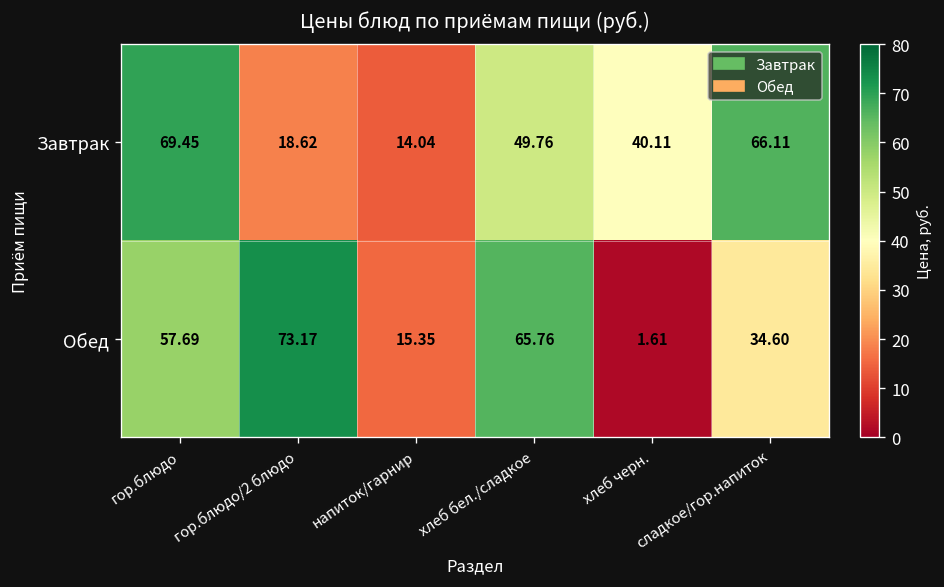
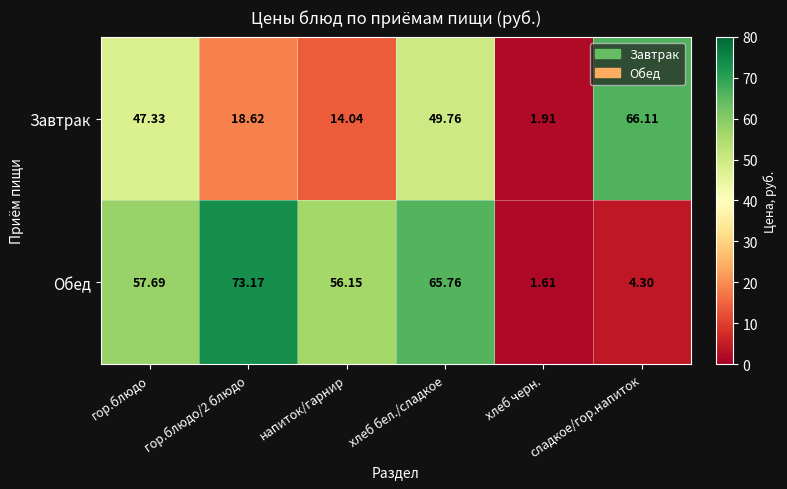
Завтрак, гор.блюдо: 69.45 -> 47.33
Завтрак, хлеб черн.: 40.11 -> 1.91
Обед, напиток/гарнир: 15.35 -> 56.15
Обед, сладкое/гор.напиток: 34.60 -> 4.30
